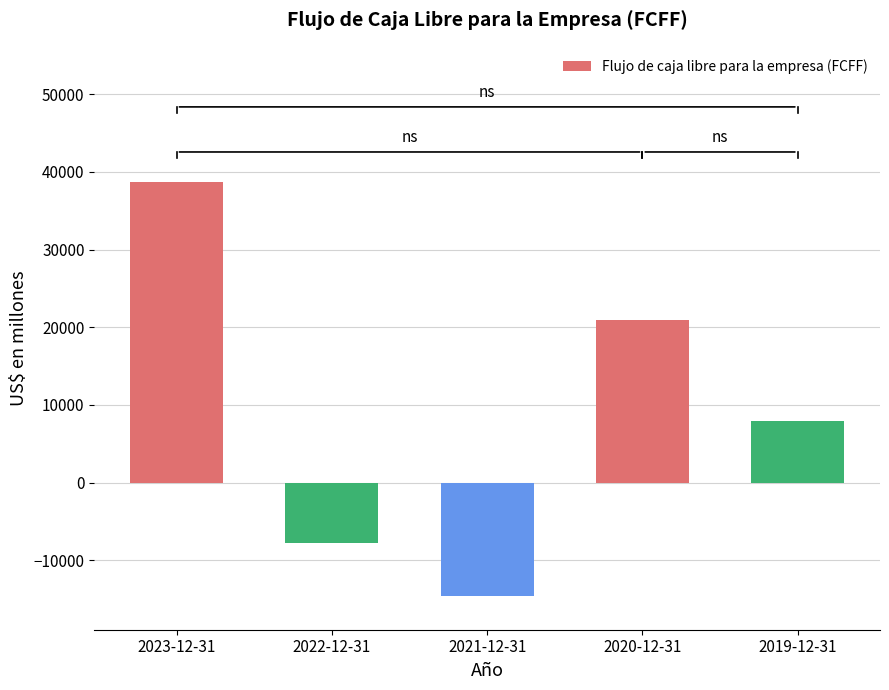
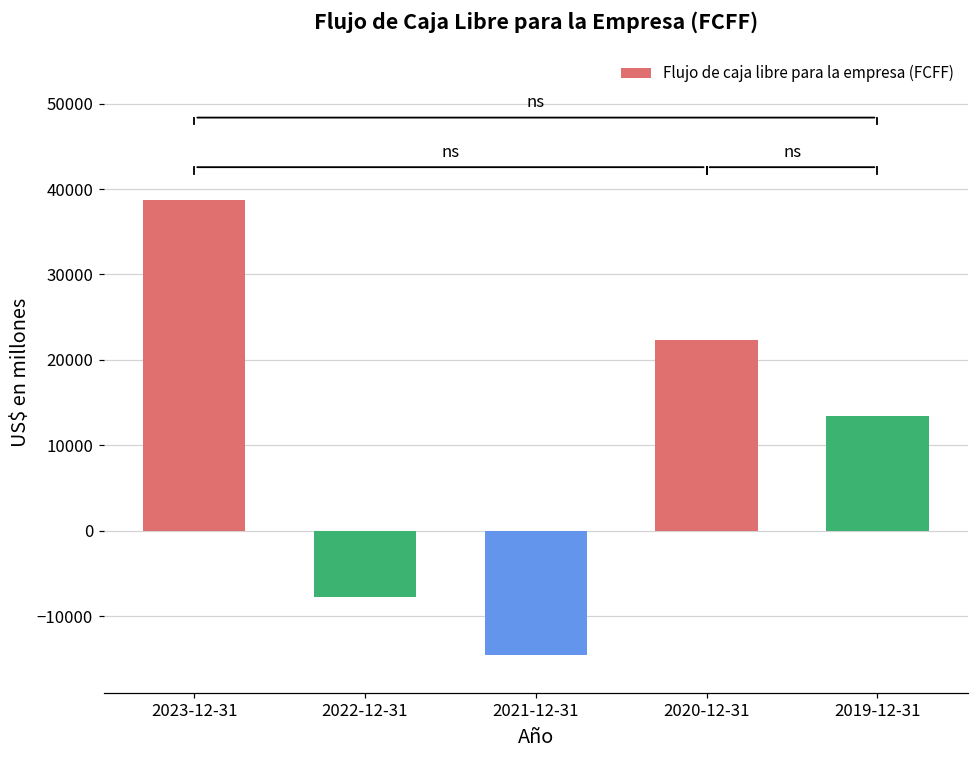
Flujo de caja libre para la empresa (FCFF), 2020-12-31: 21000 -> 22000
Flujo de caja libre para la empresa (FCFF), 2019-12-31: 8000 -> 13000
